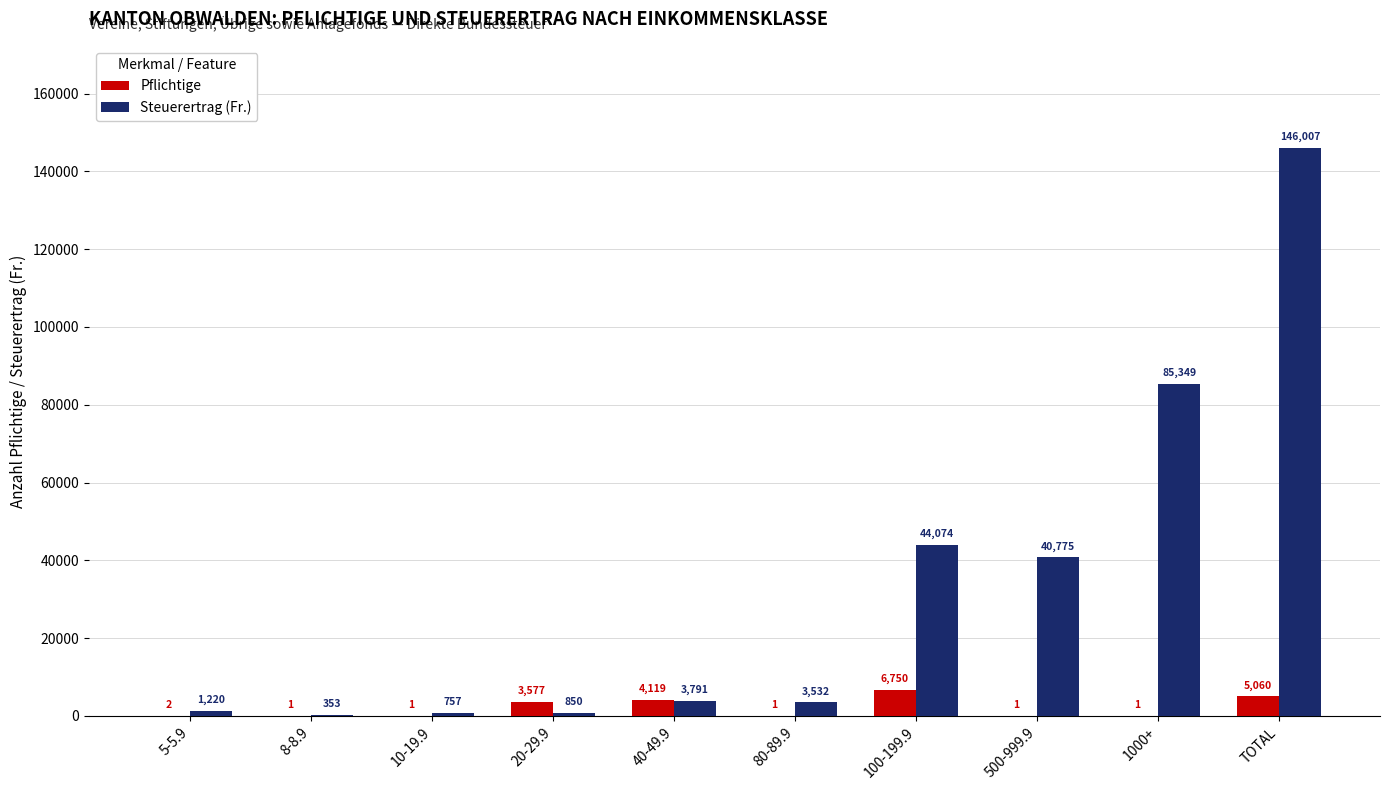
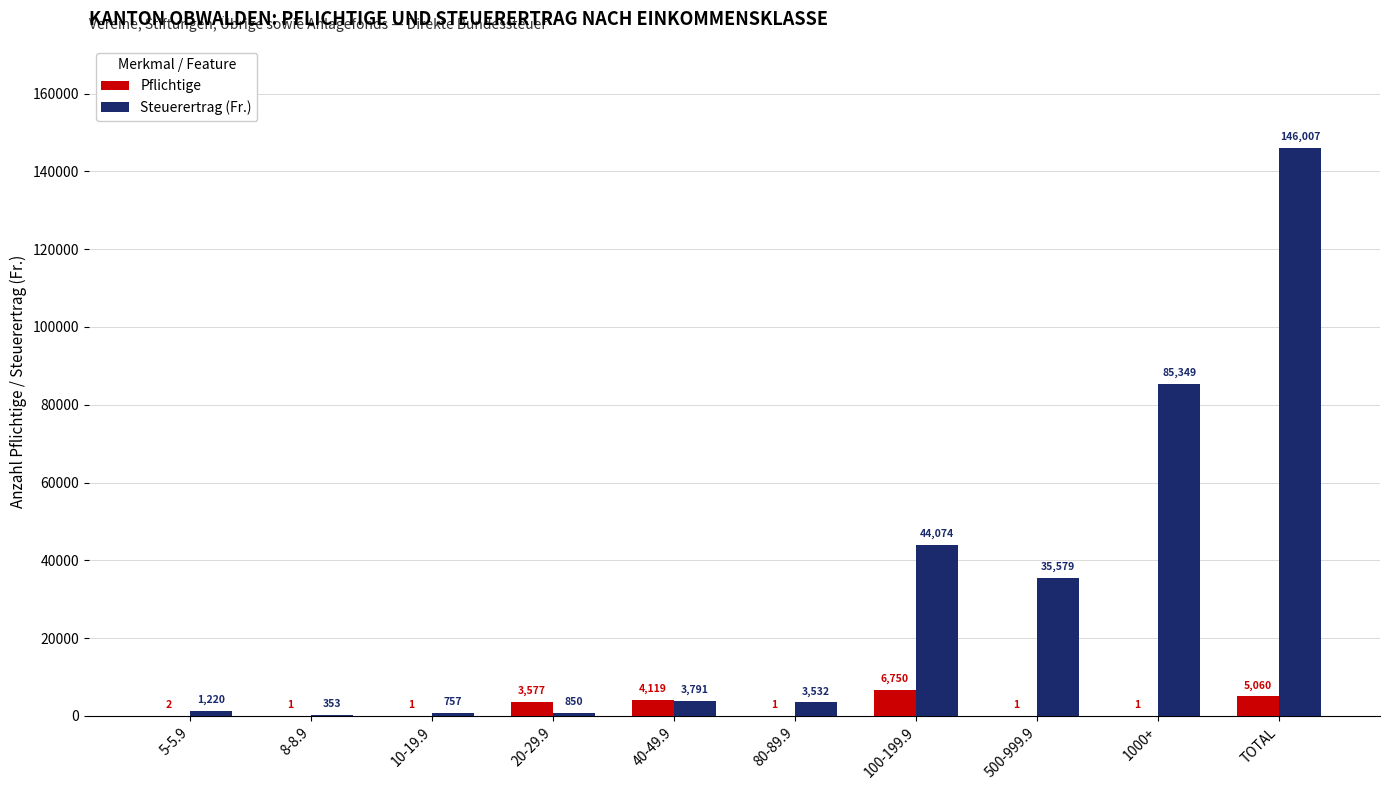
Steuerertrag (Fr.), 500-999.9: 40,775 -> 35,579
